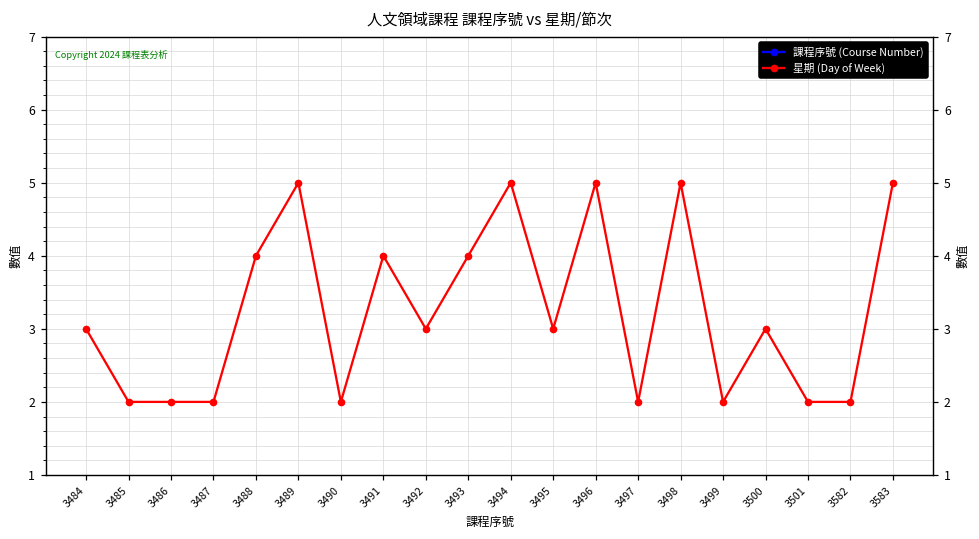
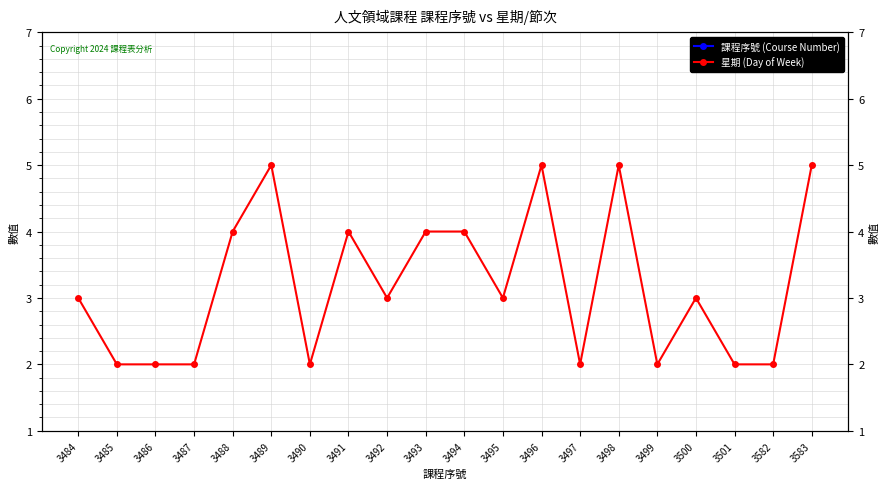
星期 (Day of Week), 3494: 5 -> 4
